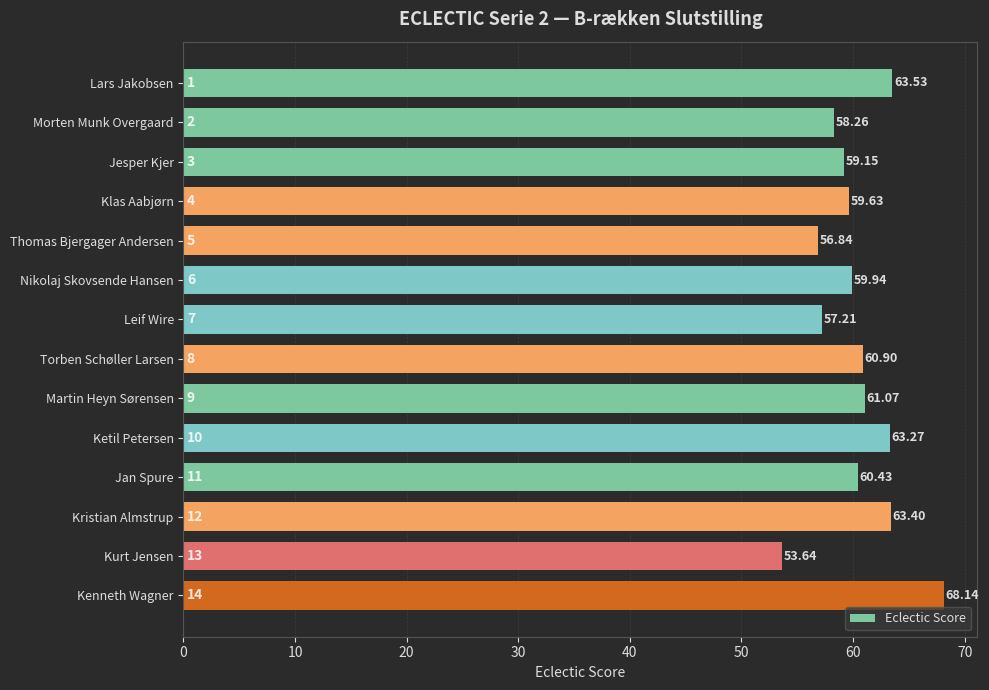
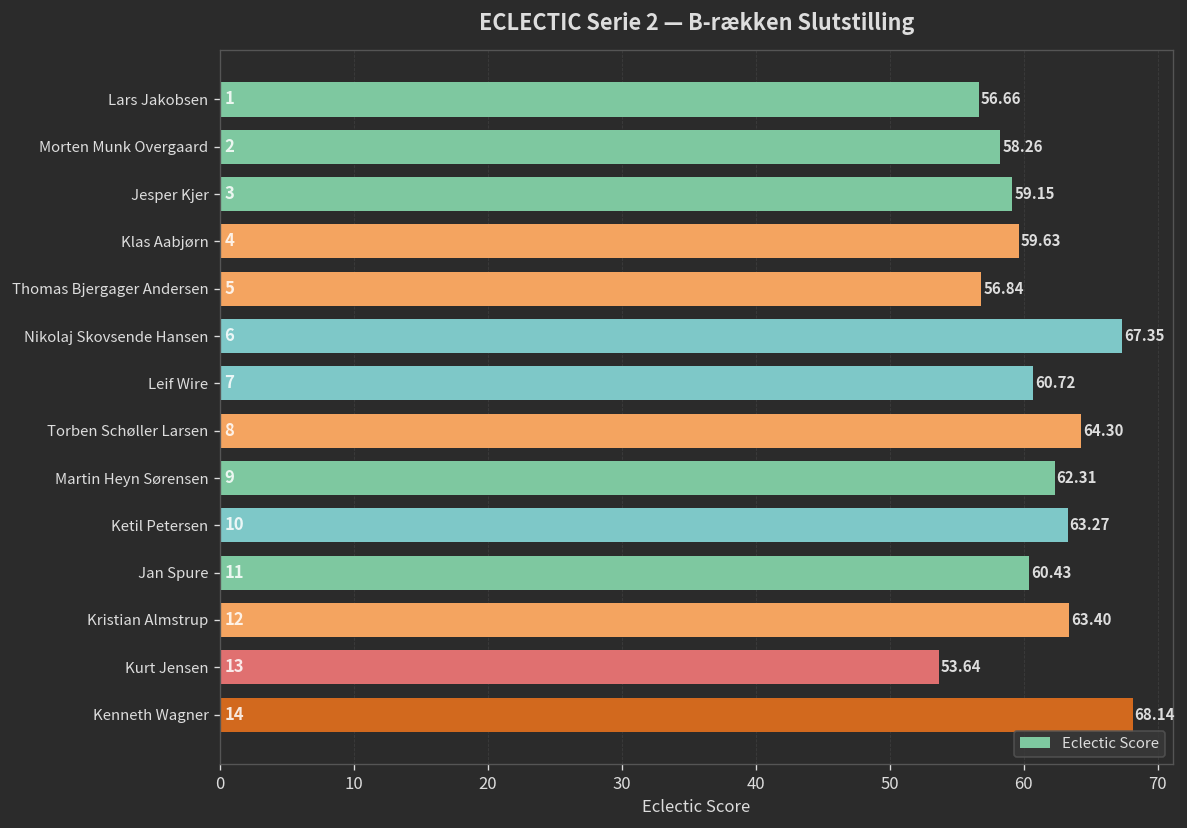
Lars Jakobsen: 63.53 -> 56.66
Nikolaj Skovsende Hansen: 59.94 -> 67.35
Leif Wire: 57.21 -> 60.72
Torben Schøller Larsen: 60.90 -> 64.30
Martin Heyn Sørensen: 61.07 -> 62.31
